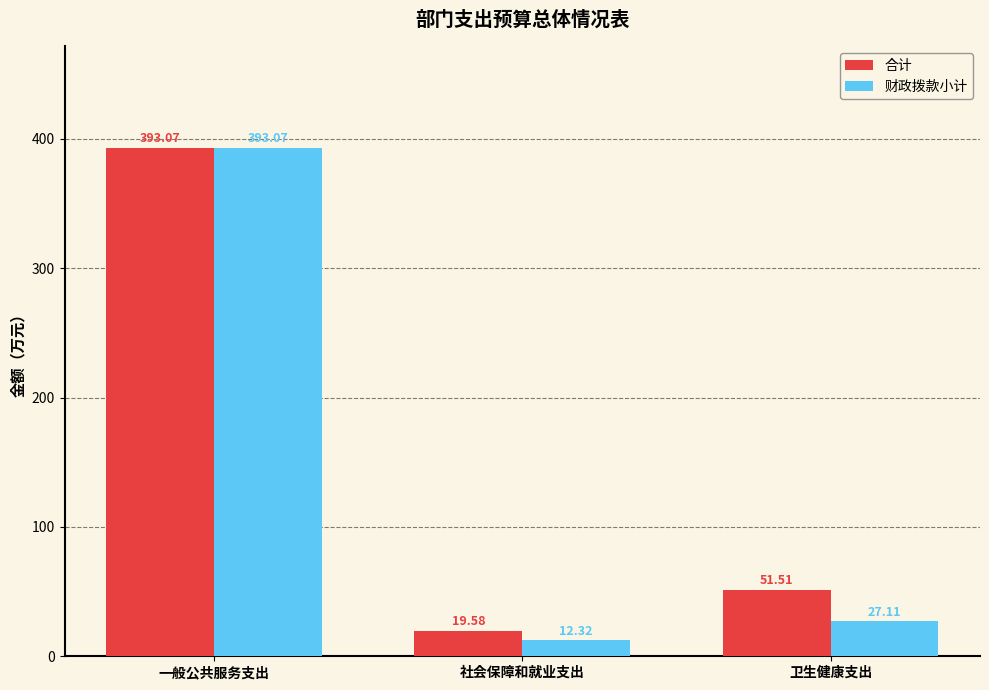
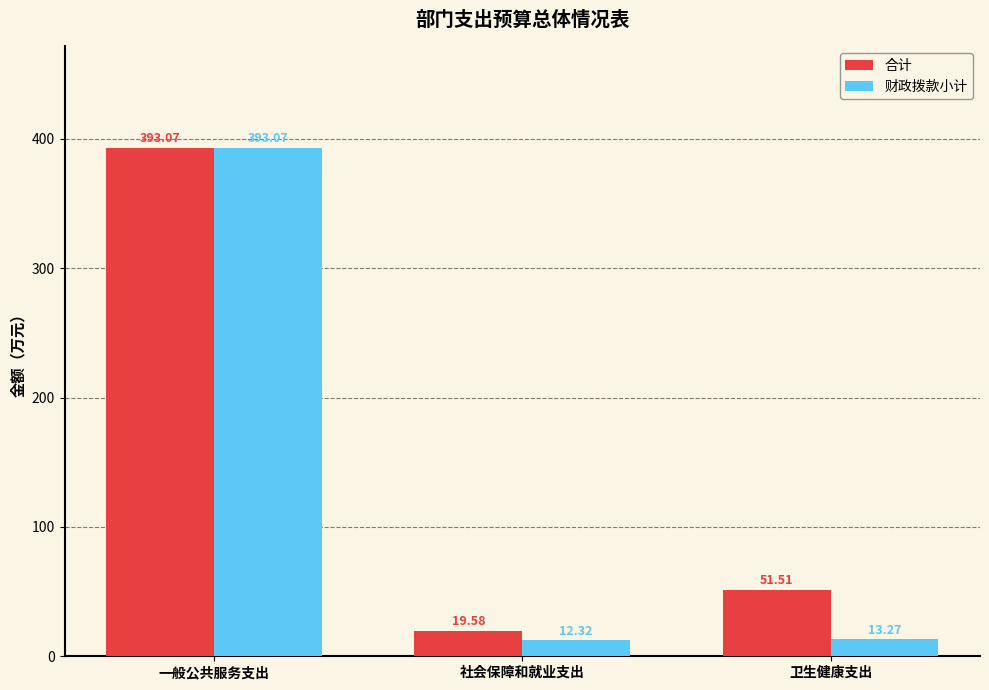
财政拨款小计, 卫生健康支出: 27.11 -> 13.27
